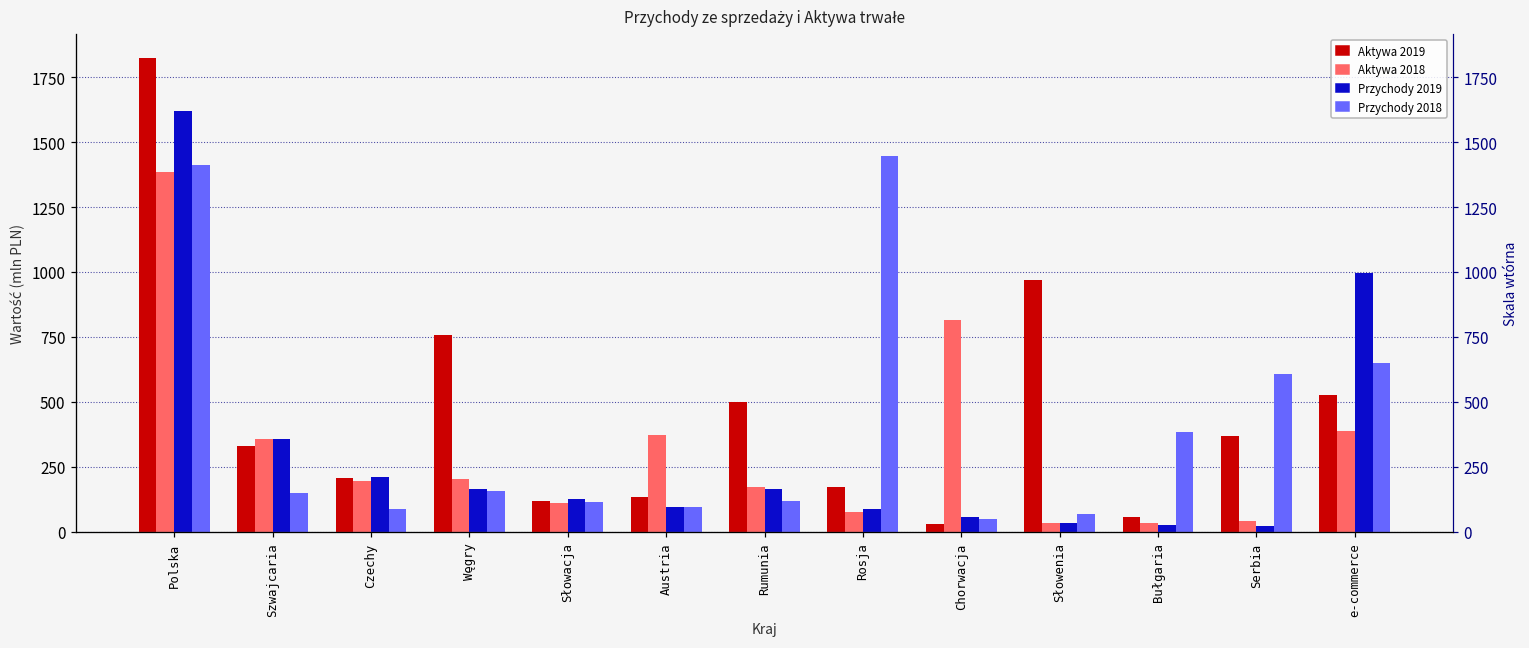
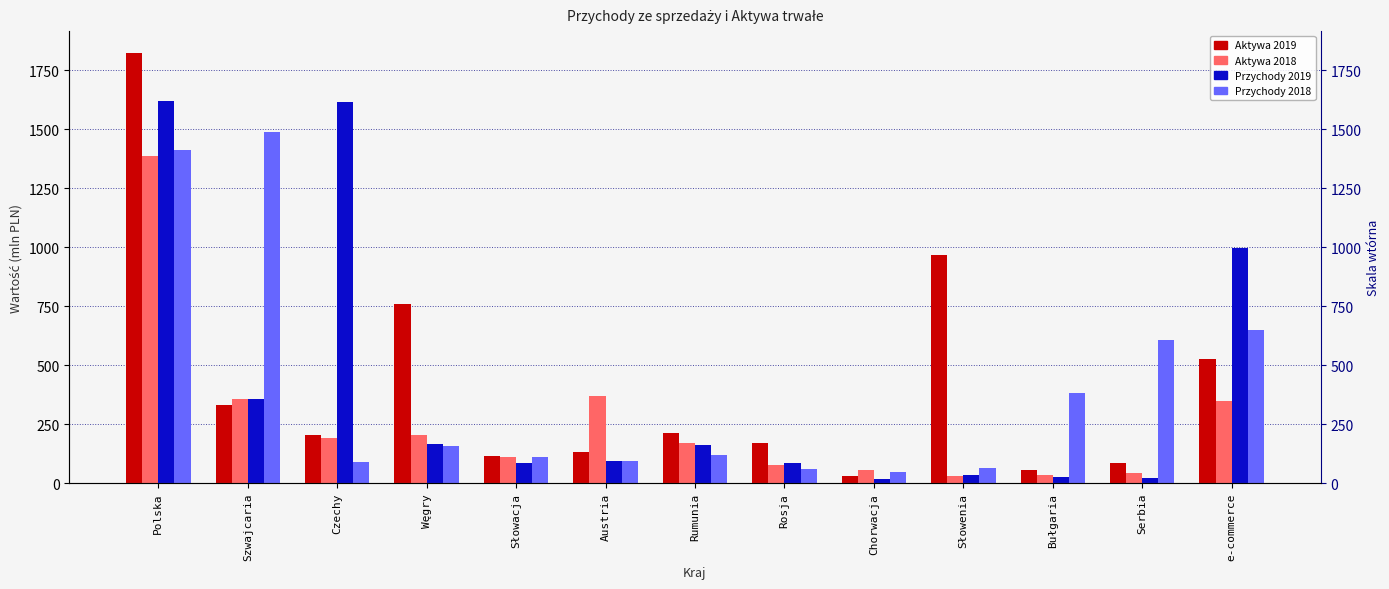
Przychody 2018, Szwajcaria: 150 -> 1490
Przychody 2019, Czechy: 210 -> 1620
Przychody 2019, Słowacja: 120 -> 90
Aktywa 2019, Rumunia: 500 -> 210
Przychody 2018, Rosja: 1450 -> 60
Aktywa 2018, Chorwacja: 810 -> 60
Przychody 2019, Chorwacja: 60 -> 20
Aktywa 2019, Serbia: 370 -> 90
Aktywa 2018, e-commerce: 390 -> 350
